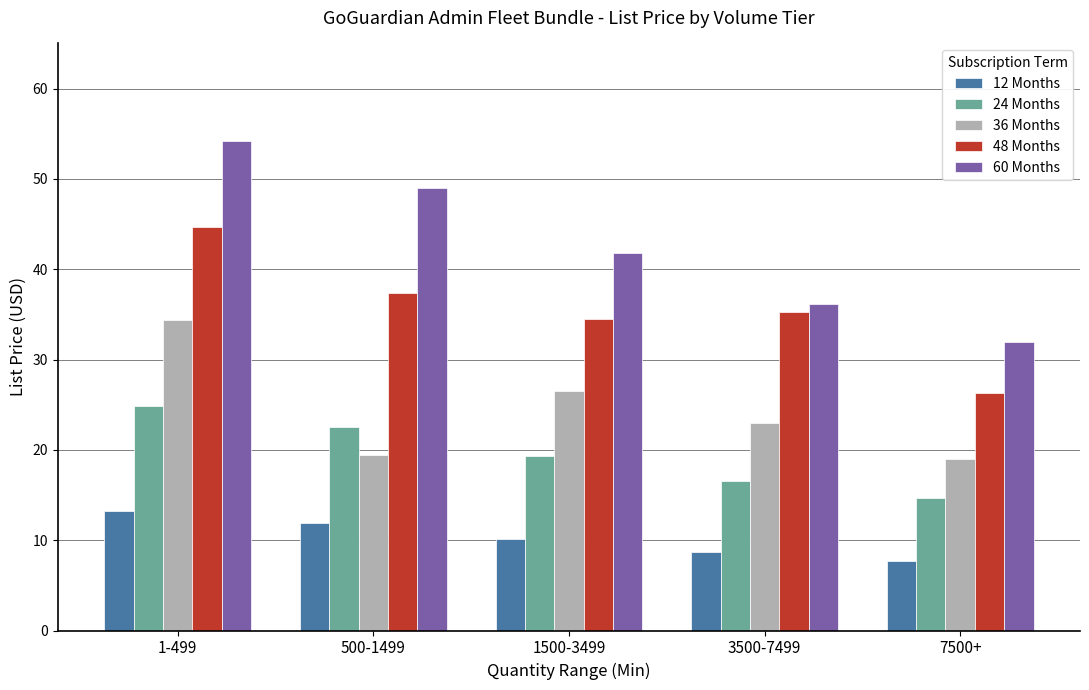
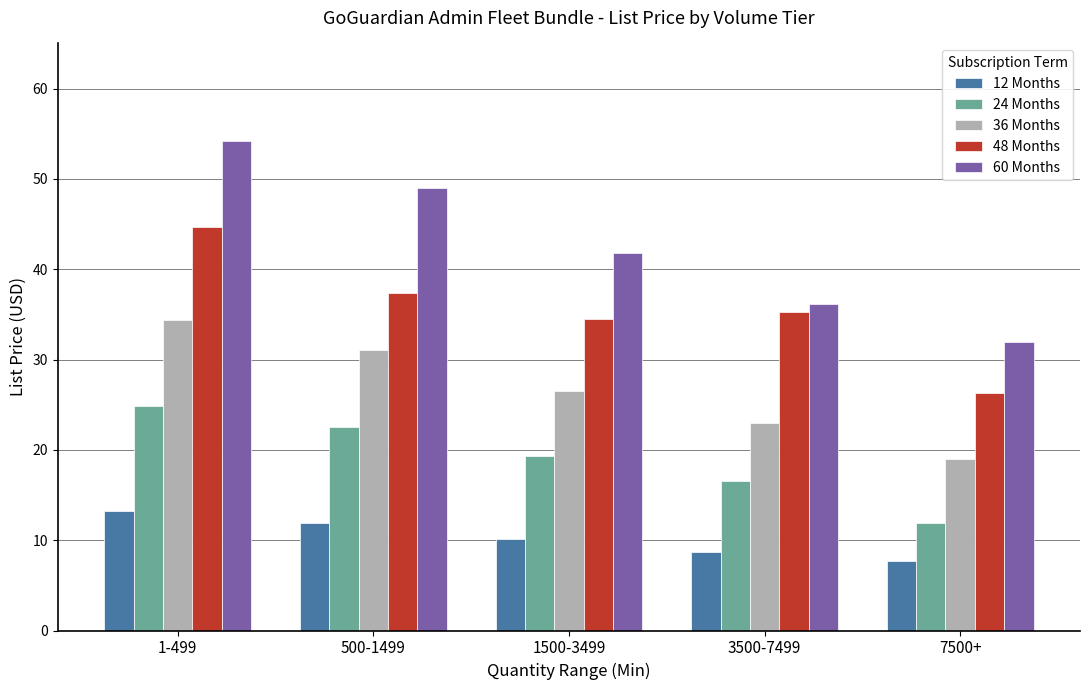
36 Months, 500-1499: 19 -> 31
24 Months, 7500+: 15 -> 12
